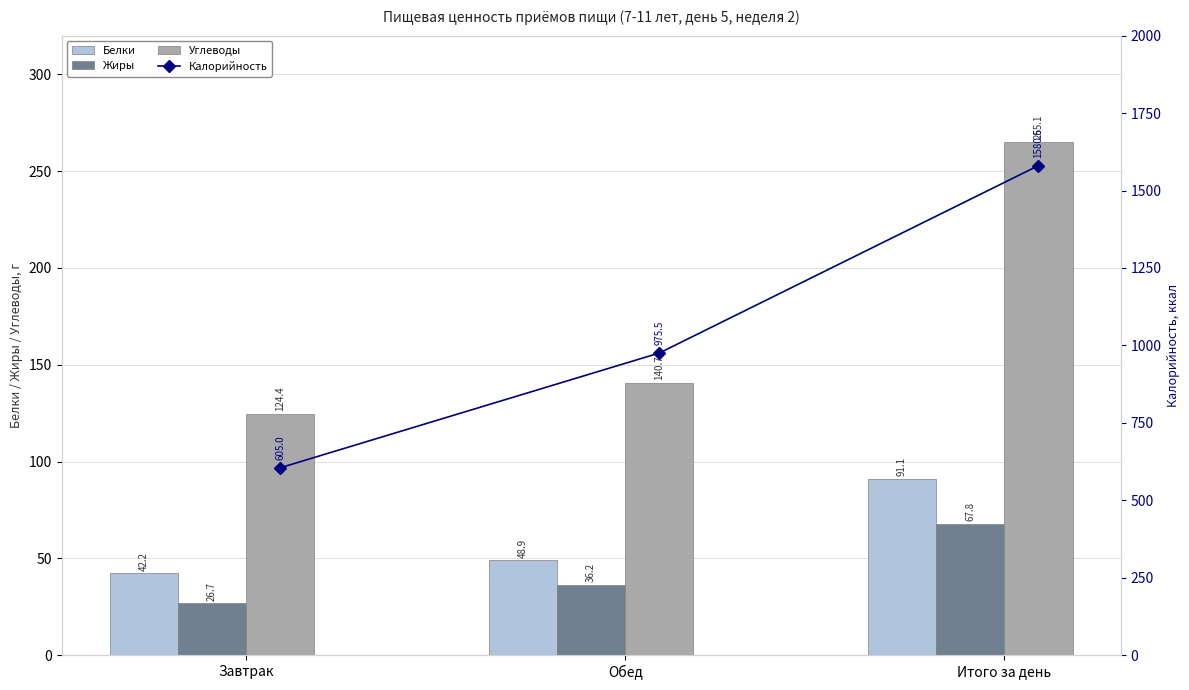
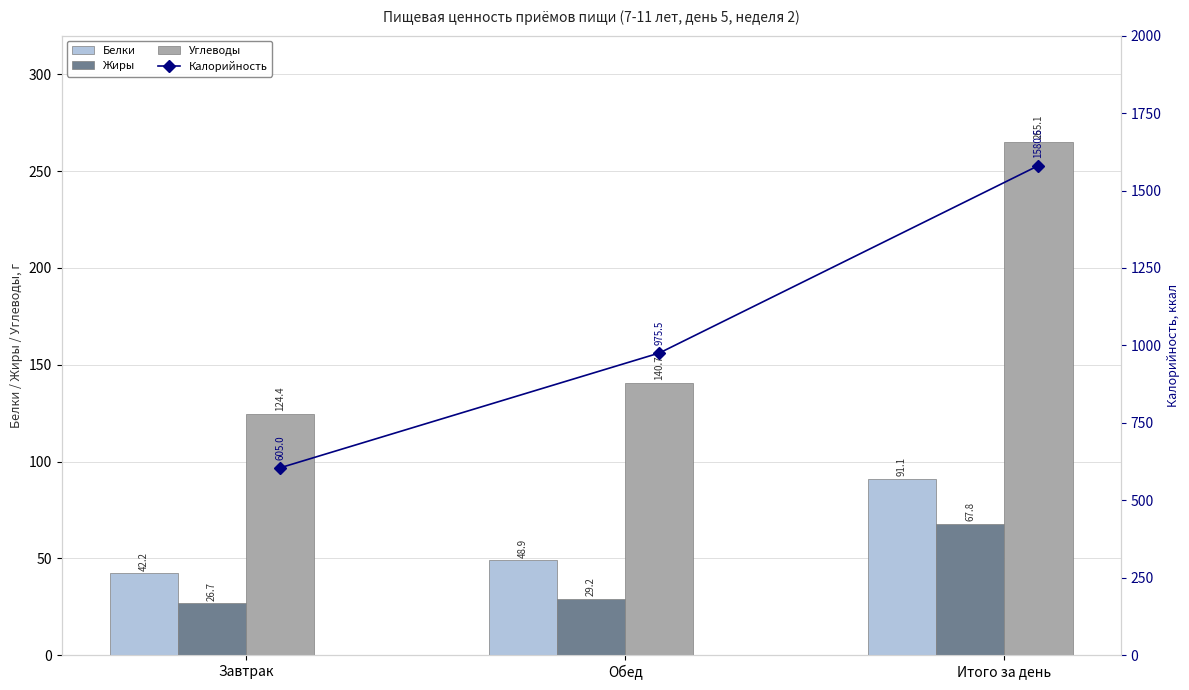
Жиры, Обед: 36.2 -> 29.2
